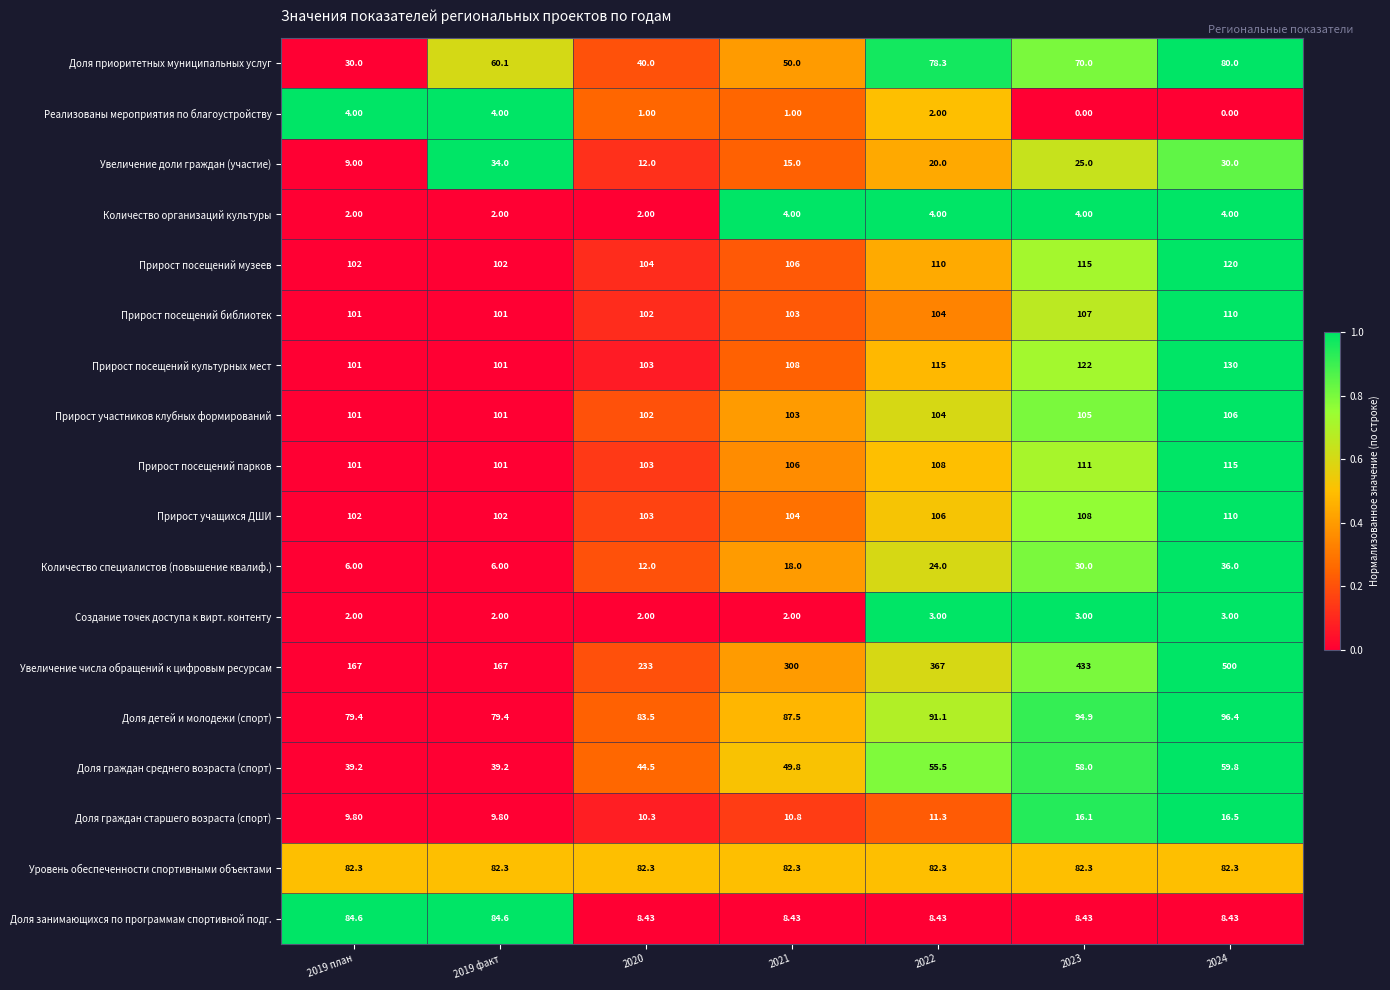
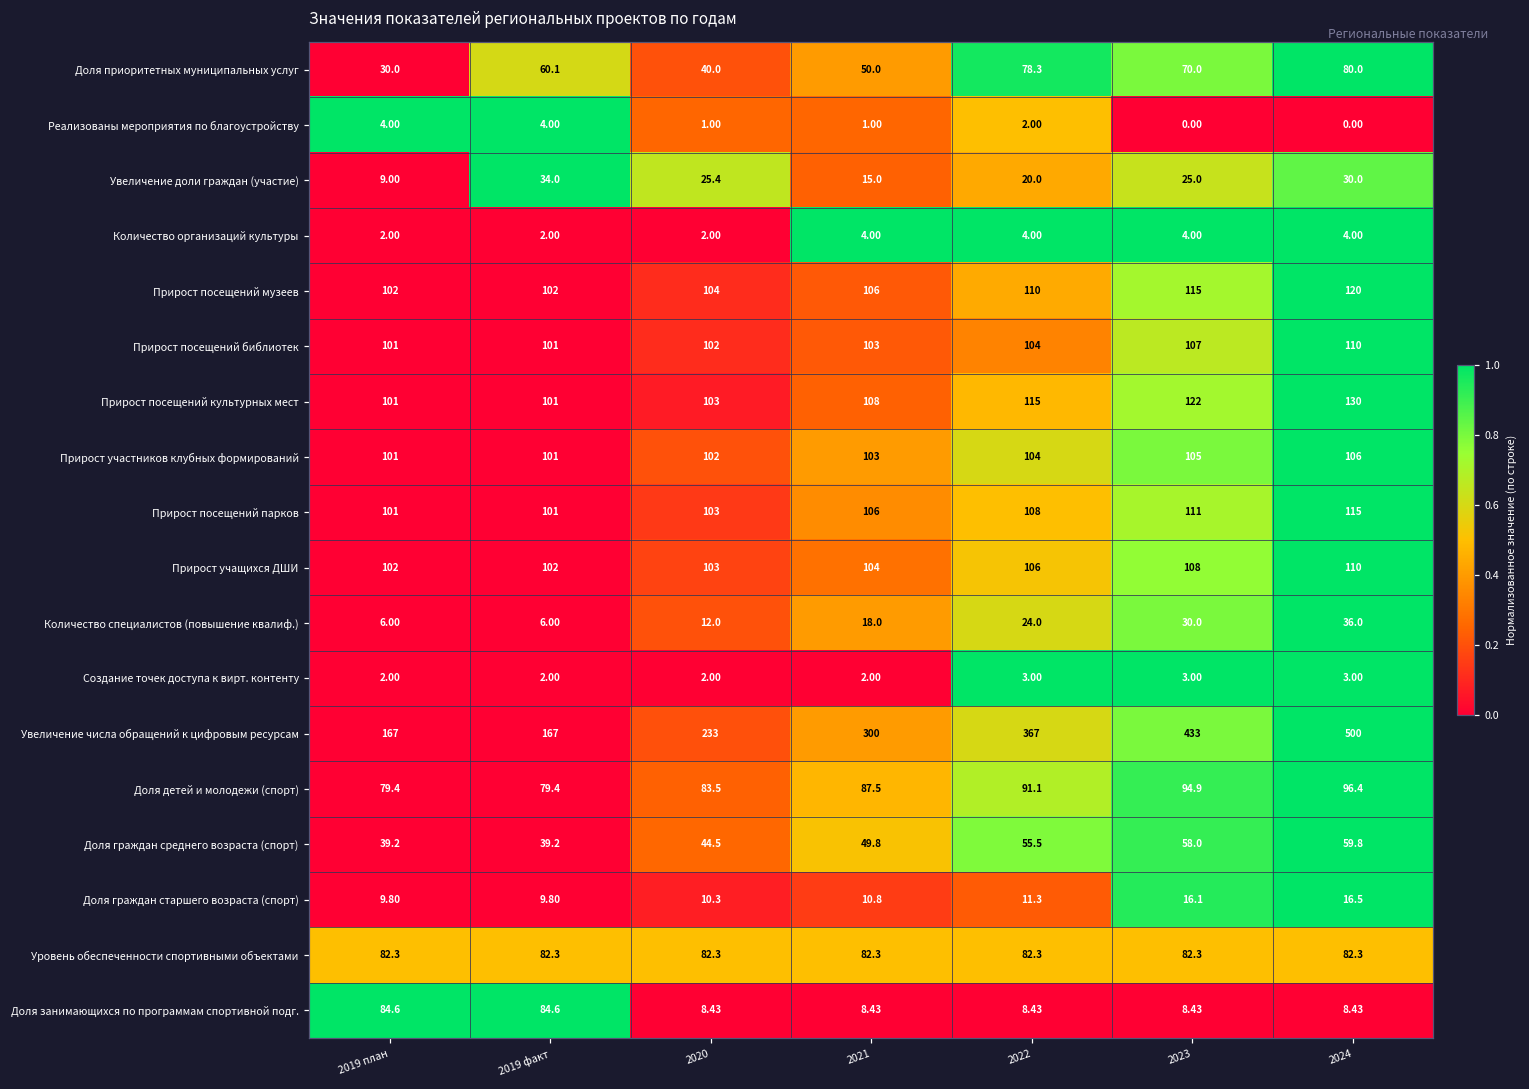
Увеличение доли граждан (участие), 2020: 12.0 -> 25.4
